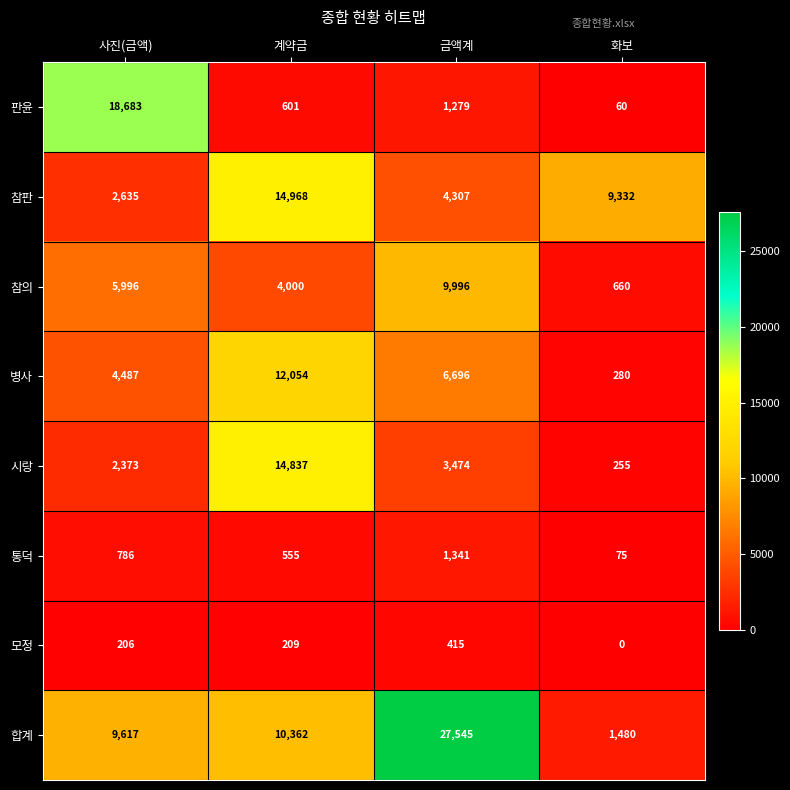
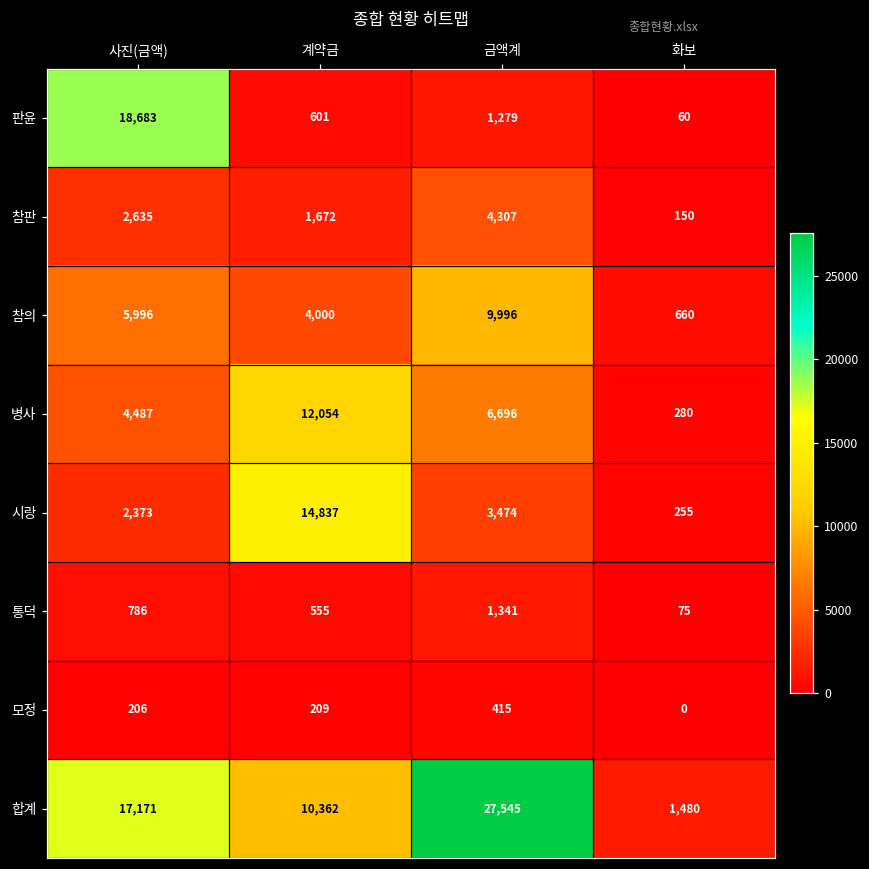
참판, 계약금: 14,968 -> 1,672
참판, 화보: 9,332 -> 150
합계, 사진(금액): 9,617 -> 17,171
